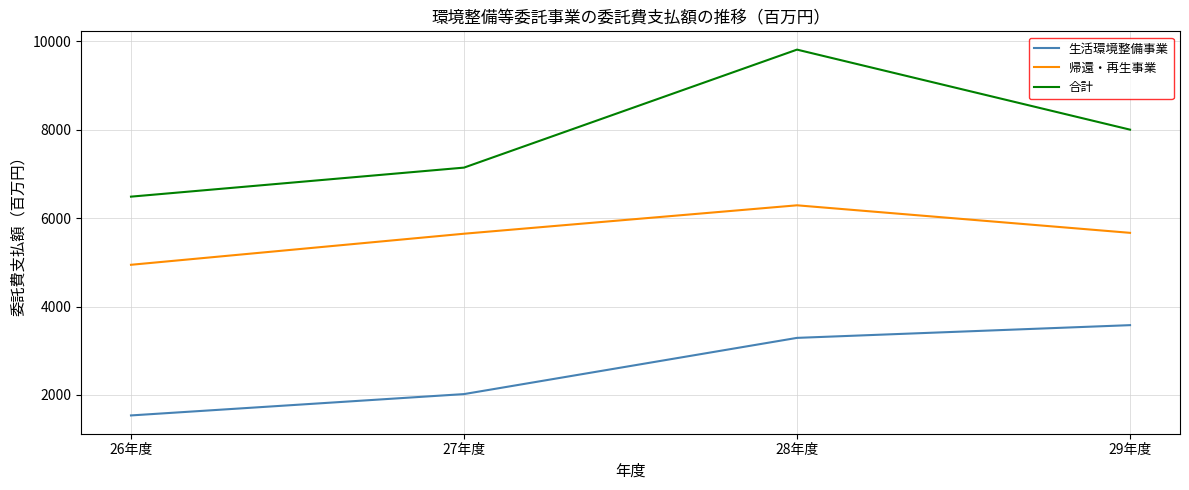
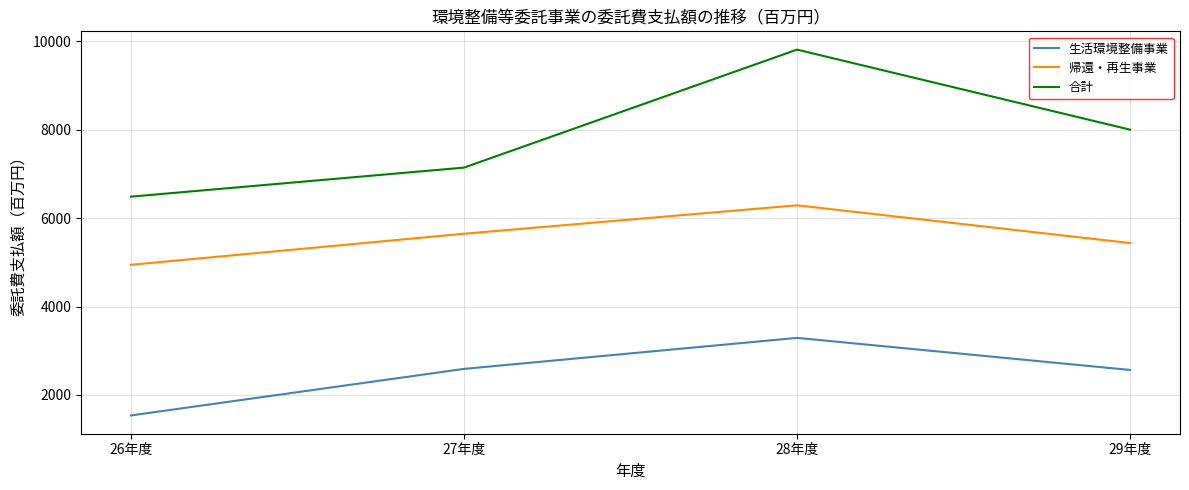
生活環境整備事業, 27年度: 2000 -> 2600
生活環境整備事業, 29年度: 3600 -> 2600
帰還・再生事業, 29年度: 5700 -> 5400
